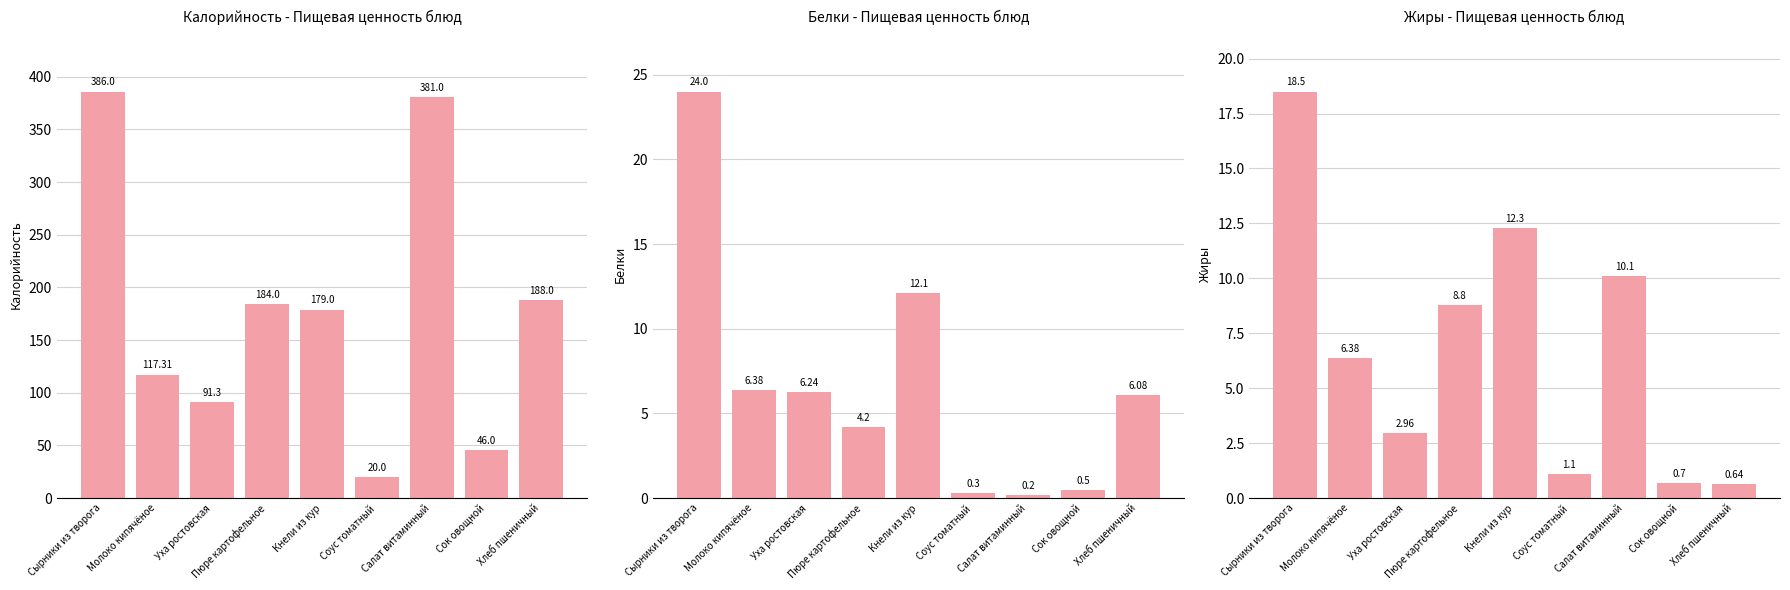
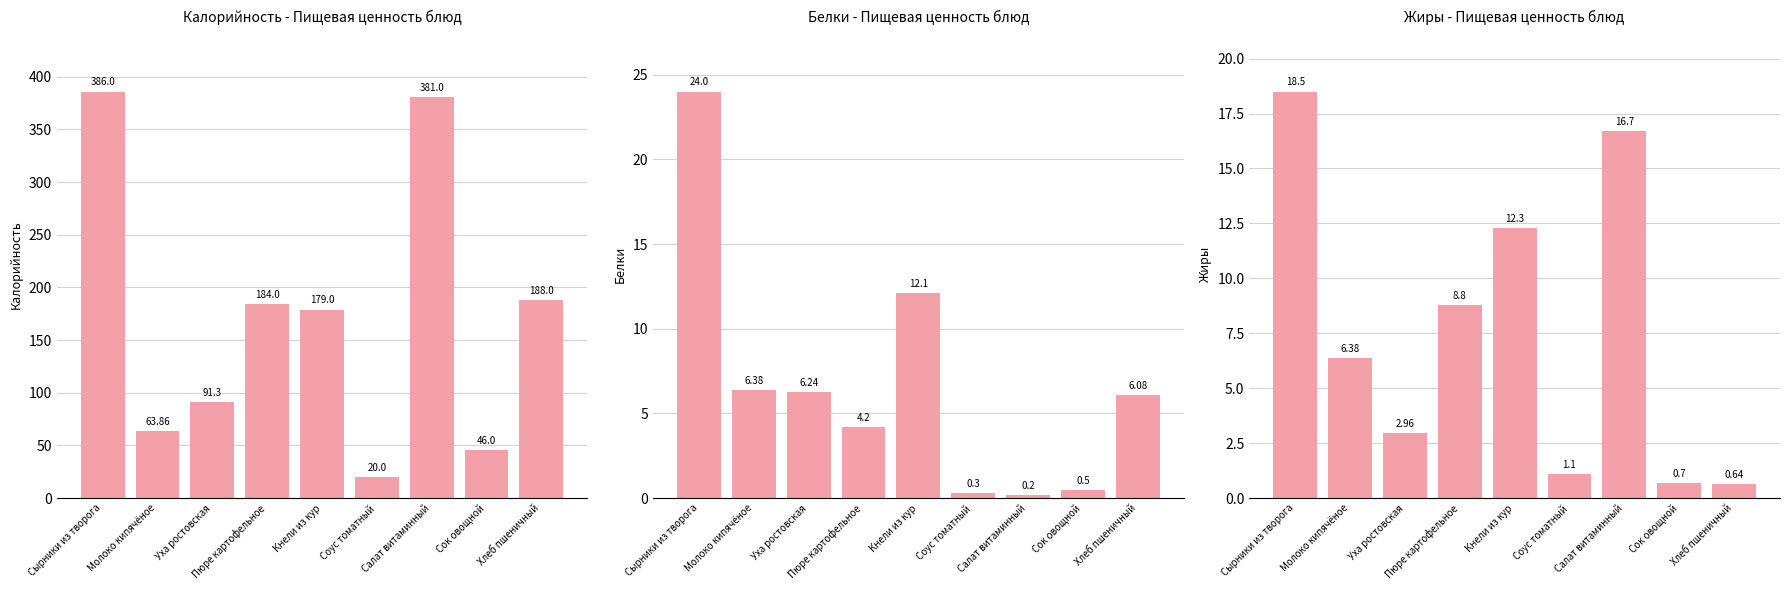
Калорийность - Пищевая ценность блюд, Молоко кипячёное: 117.31 -> 63.86
Жиры - Пищевая ценность блюд, Салат витаминный: 10.1 -> 16.7
